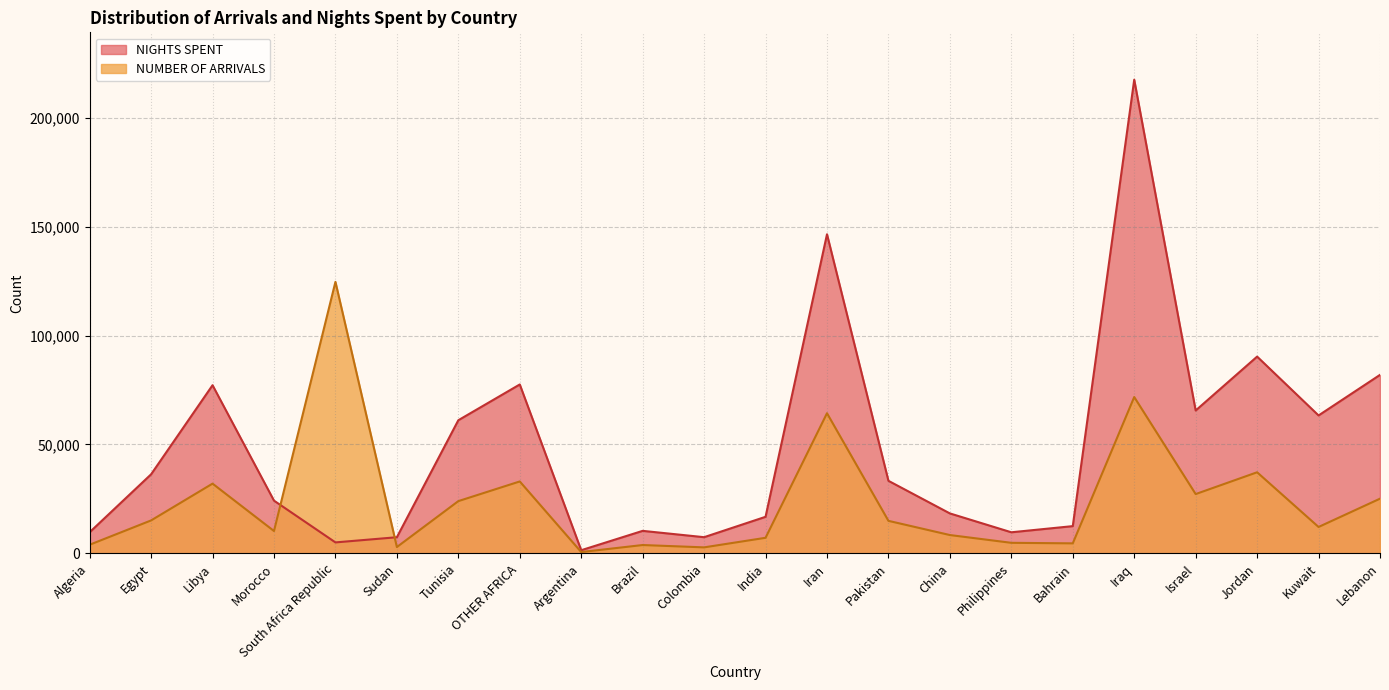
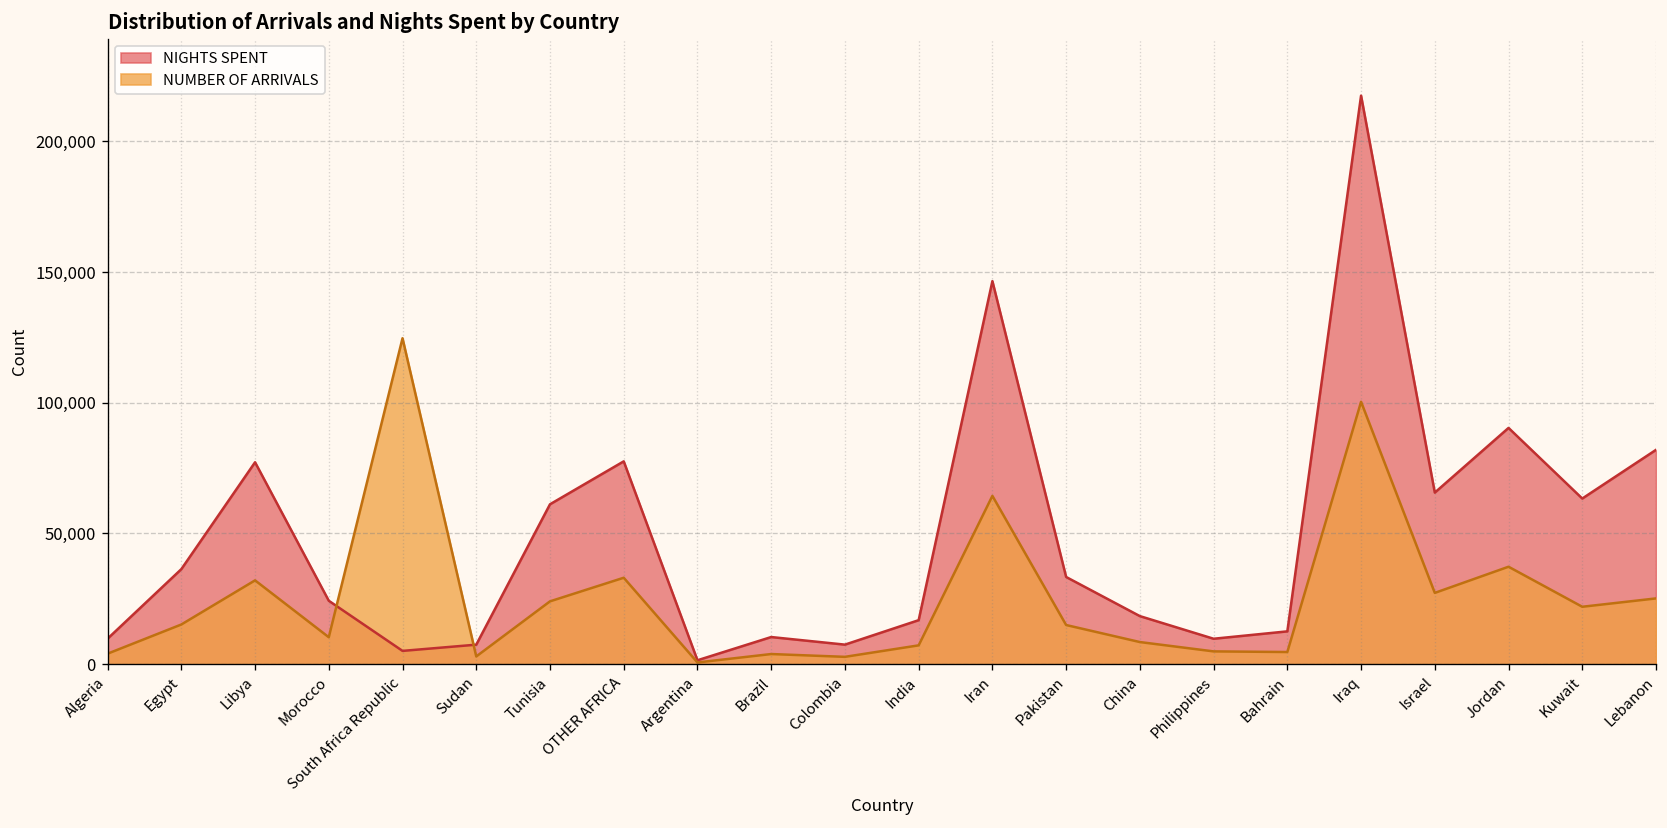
NUMBER OF ARRIVALS, Iraq: 72,000 -> 100,000
NUMBER OF ARRIVALS, Kuwait: 12,000 -> 22,000
